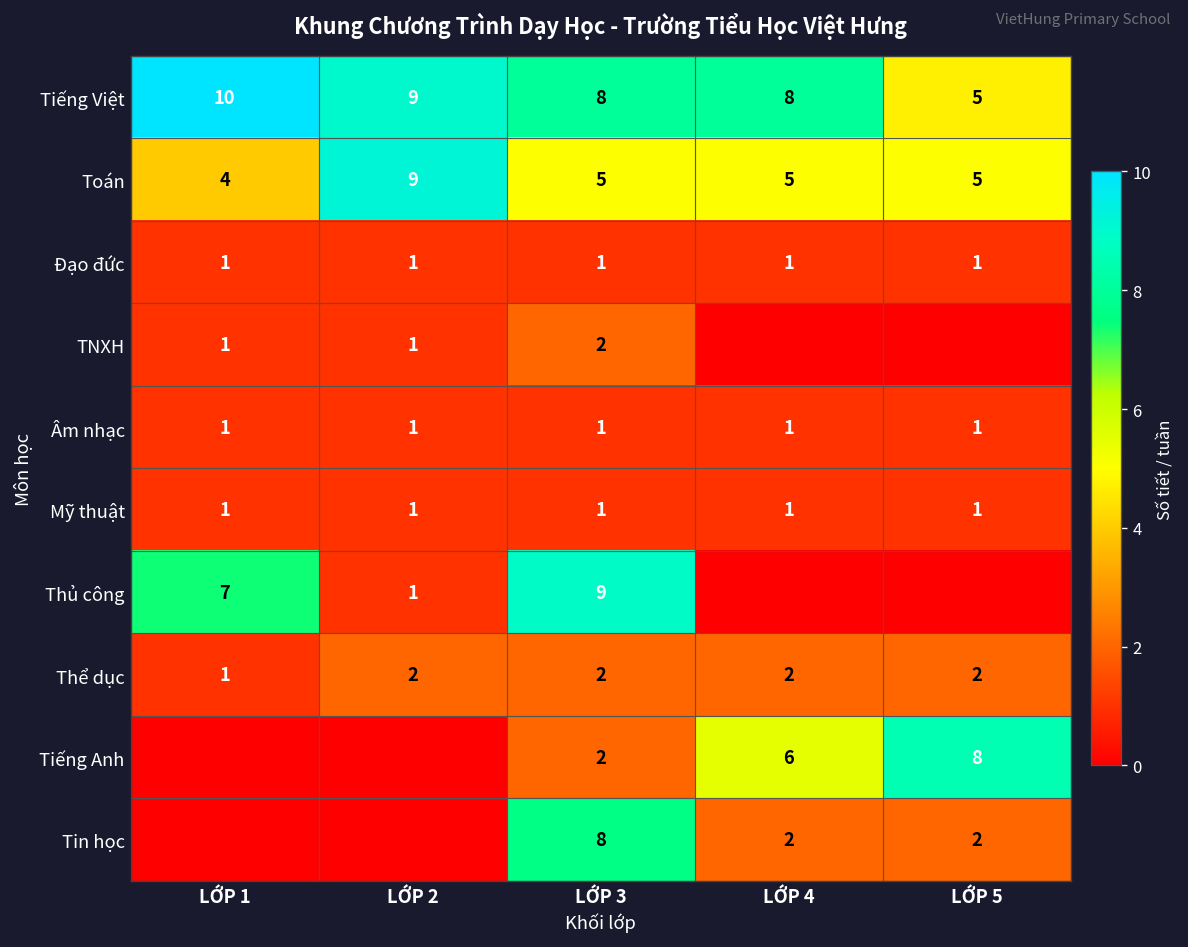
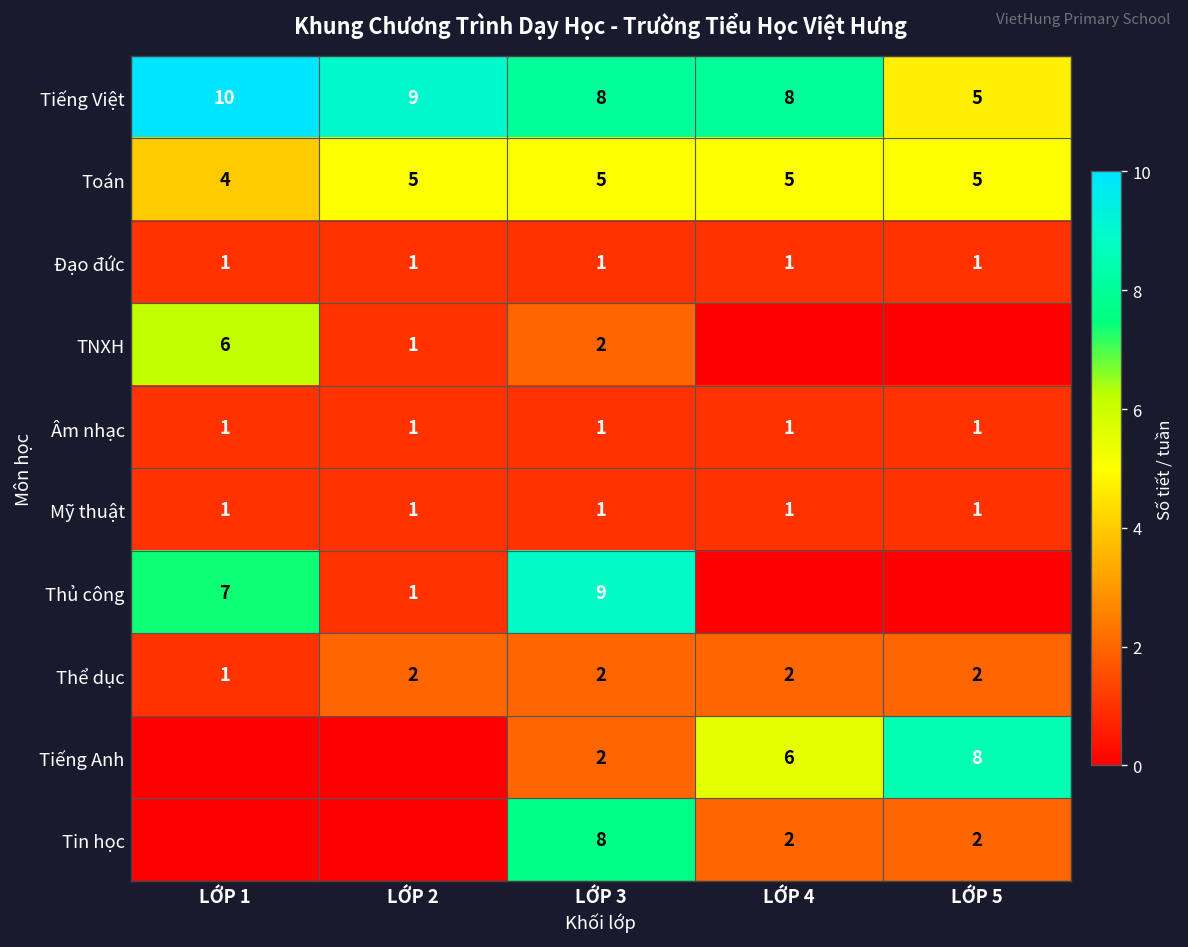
Toán, LỚP 2: 9 -> 5
TNXH, LỚP 1: 1 -> 6
